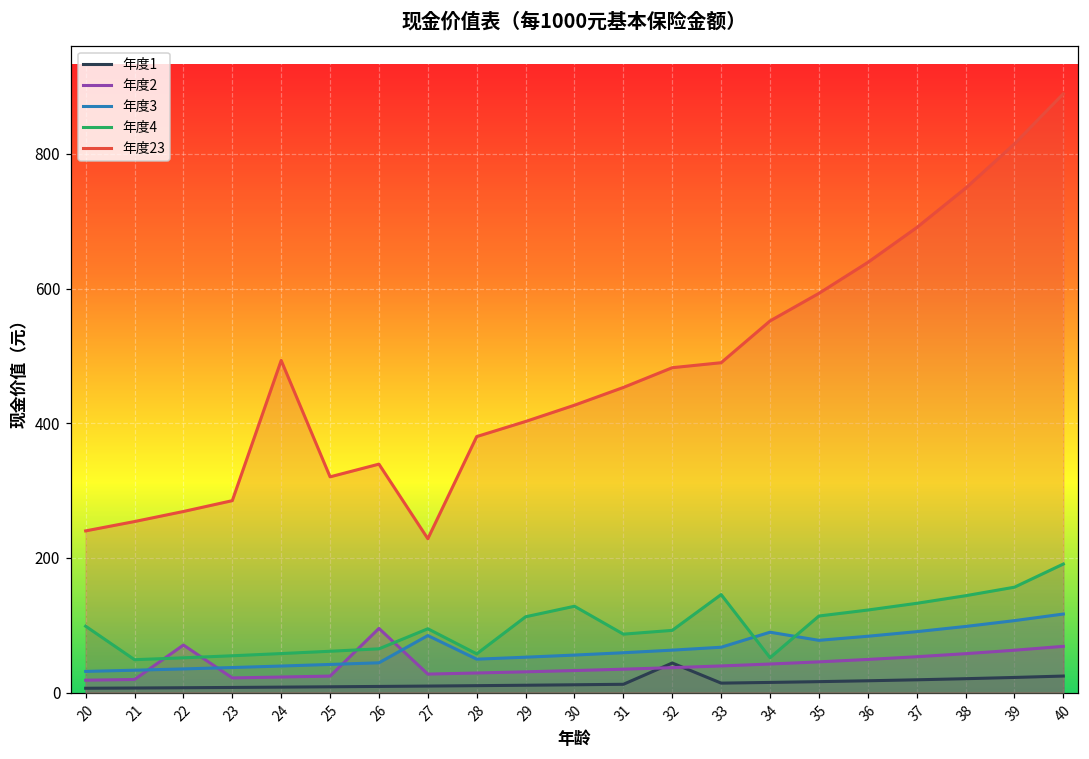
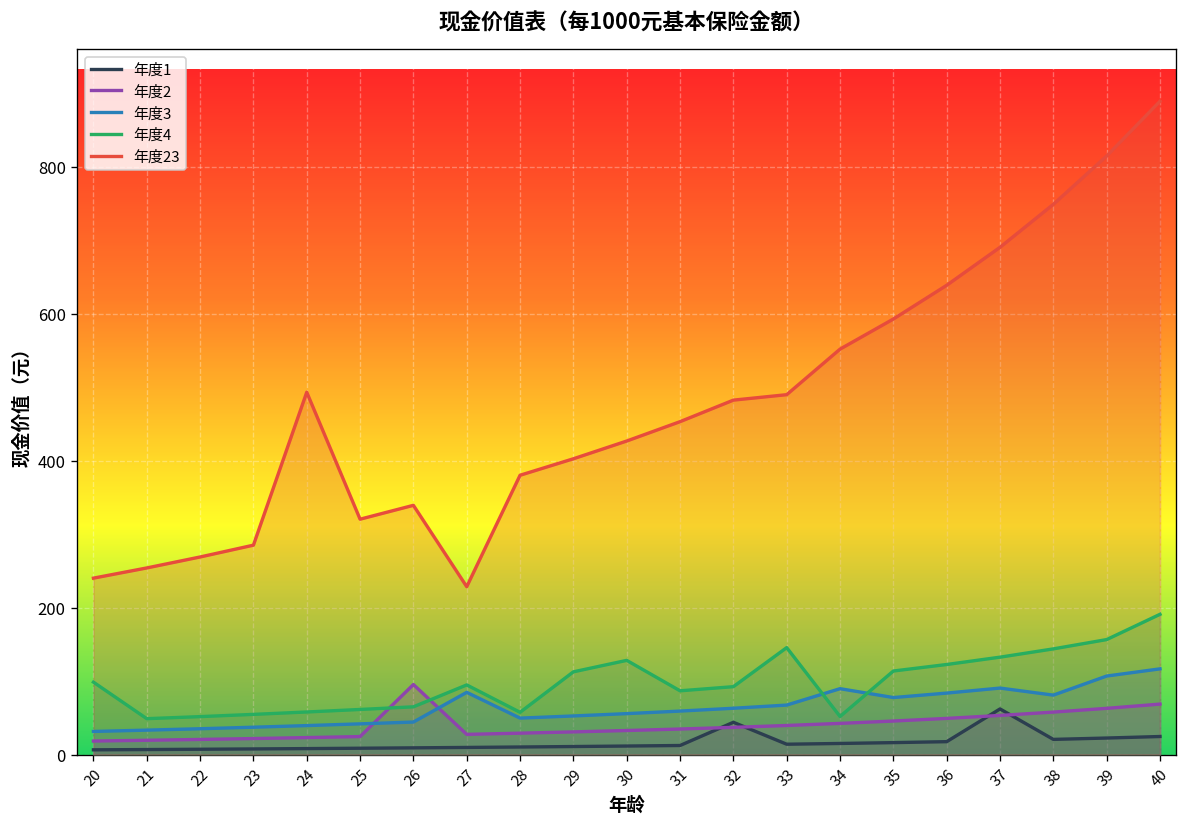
年度2, 22: 70 -> 20
年度1, 37: 20 -> 60
年度3, 38: 100 -> 80
